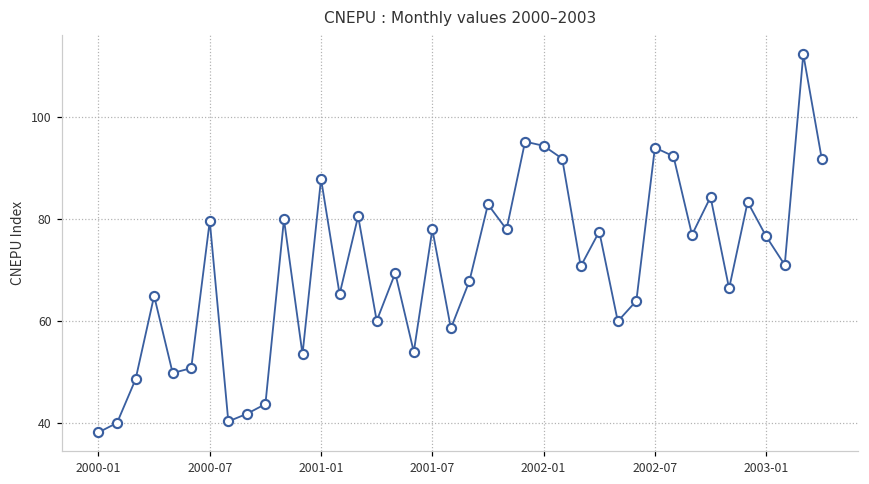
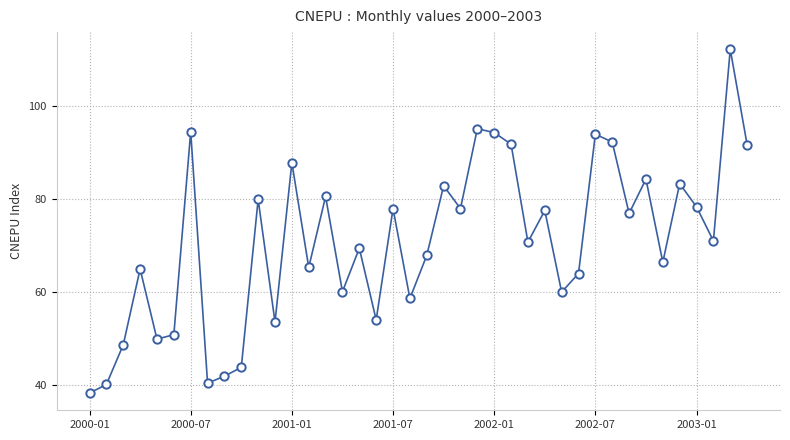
2000-07: 80 -> 95
2003-01: 77 -> 78
